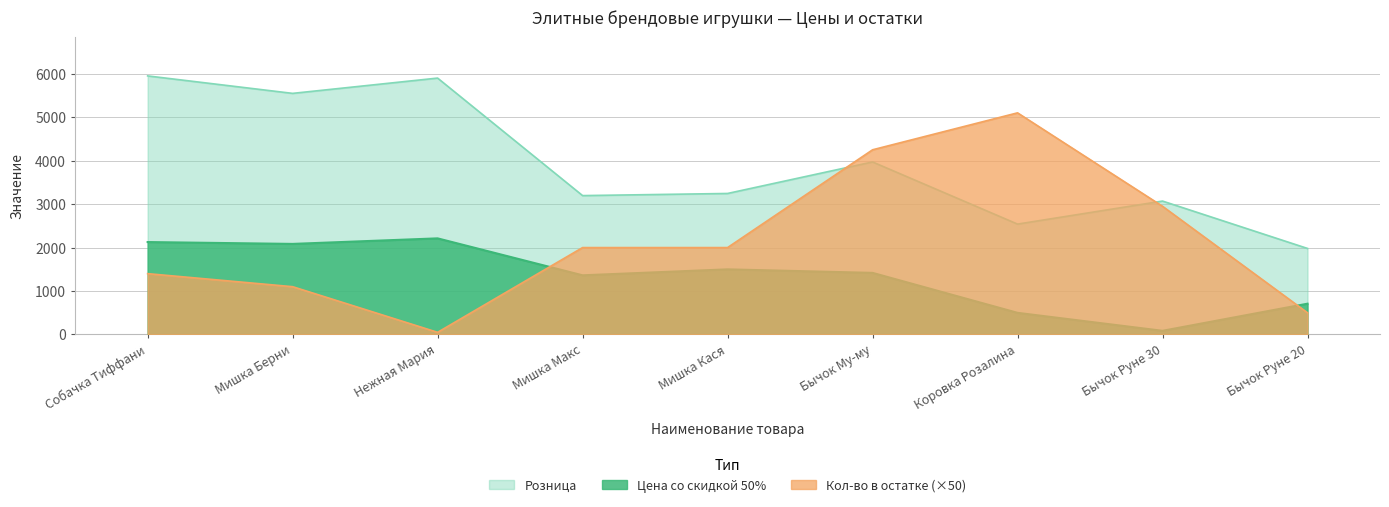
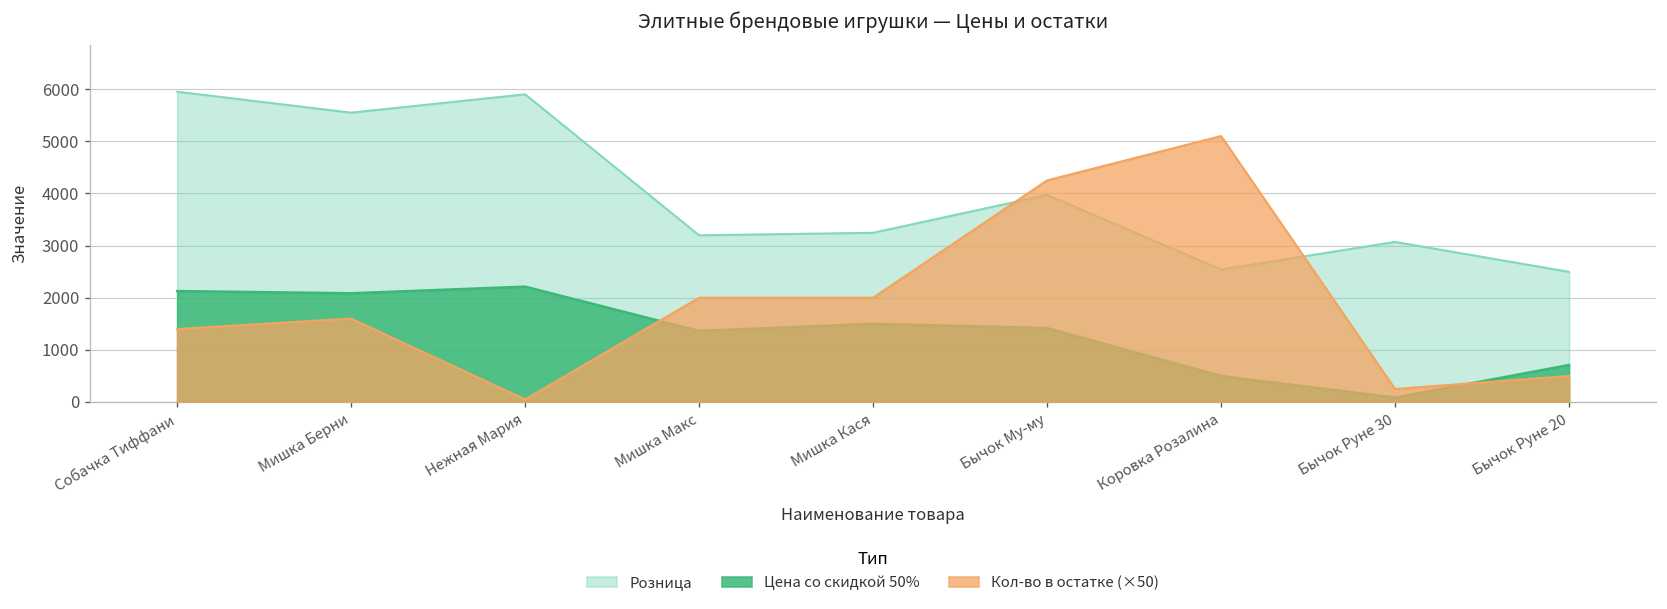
Кол-во в остатке (×50), Мишка Берни: 1100 -> 1600
Кол-во в остатке (×50), Бычок Руне 30: 3000 -> 300
Розница, Бычок Руне 20: 2000 -> 2500
